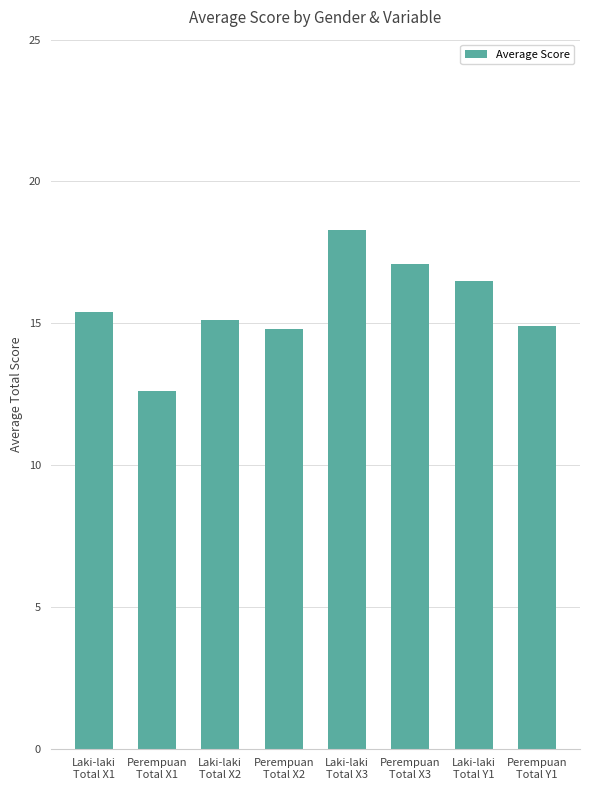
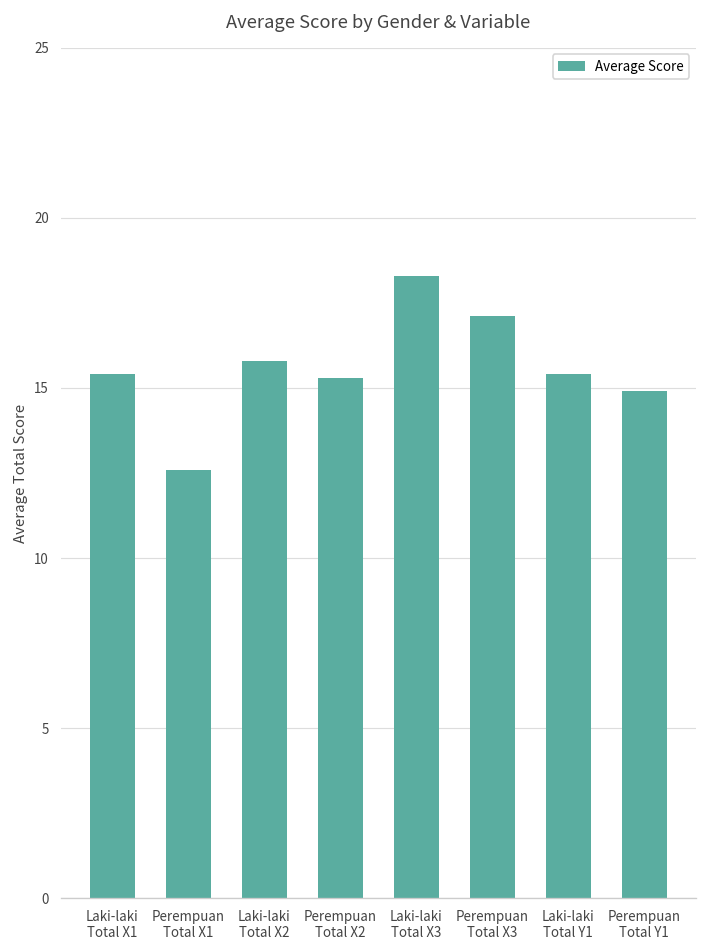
Laki-laki Total X2: 15.1 -> 15.8
Perempuan Total X2: 14.8 -> 15.3
Laki-laki Total Y1: 16.5 -> 15.4
